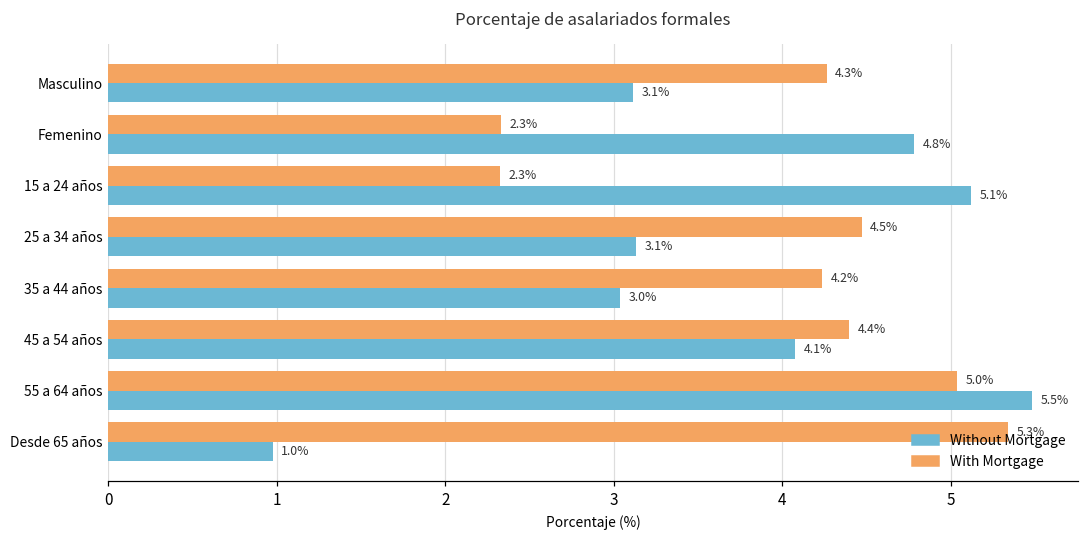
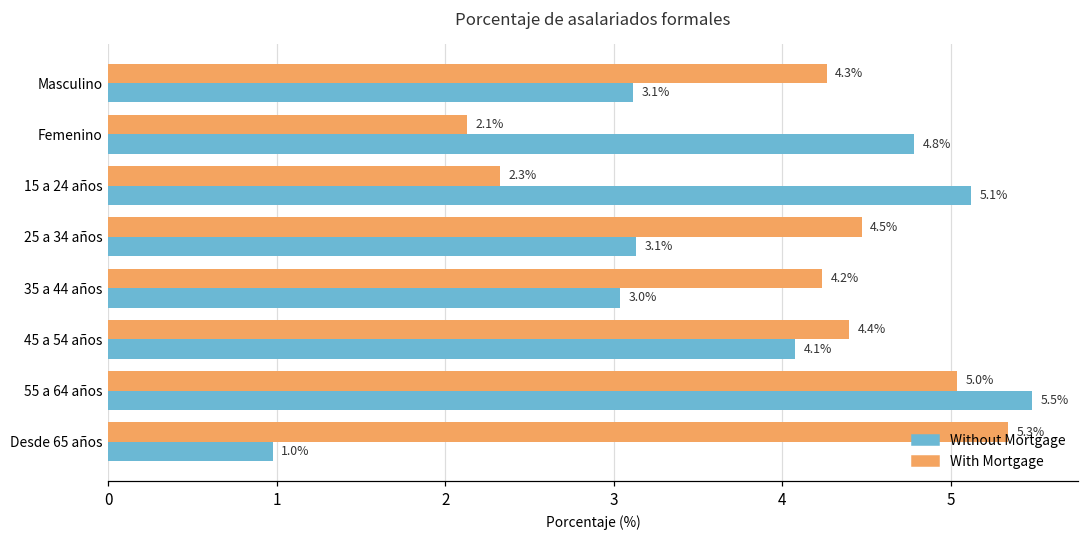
With Mortgage, Femenino: 2.3% -> 2.1%
